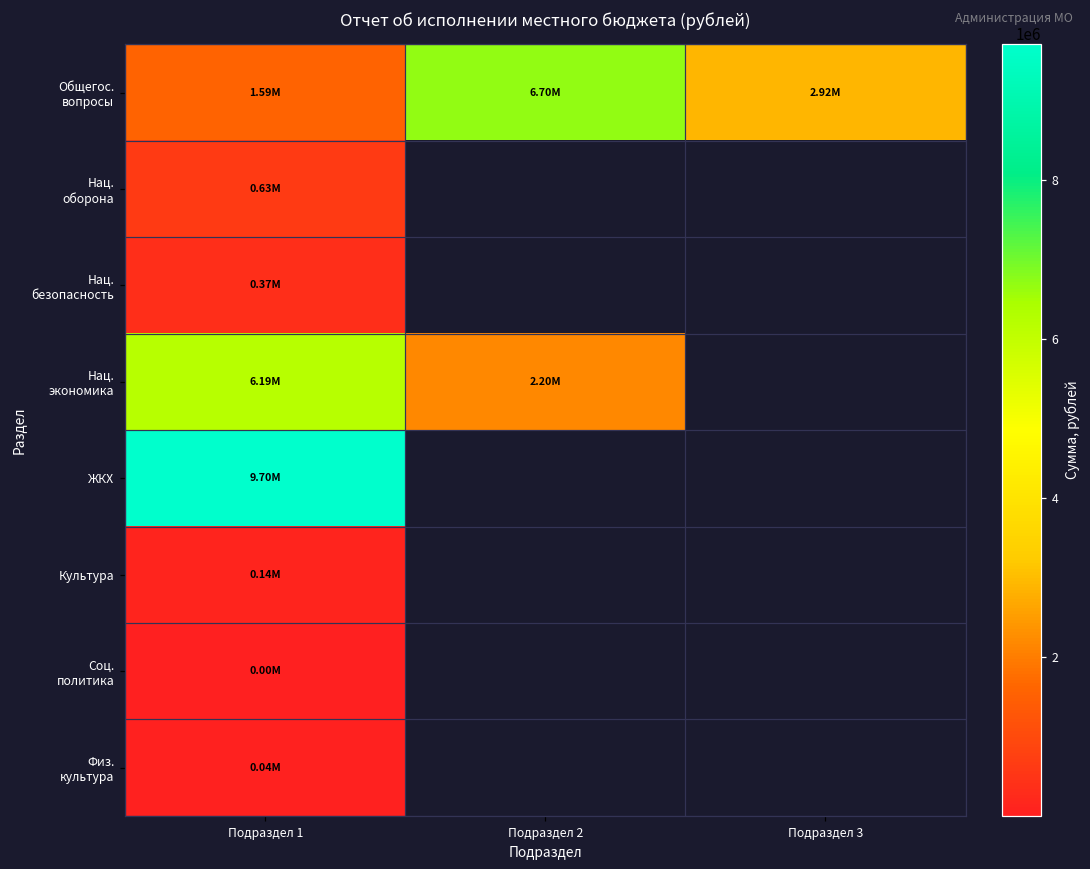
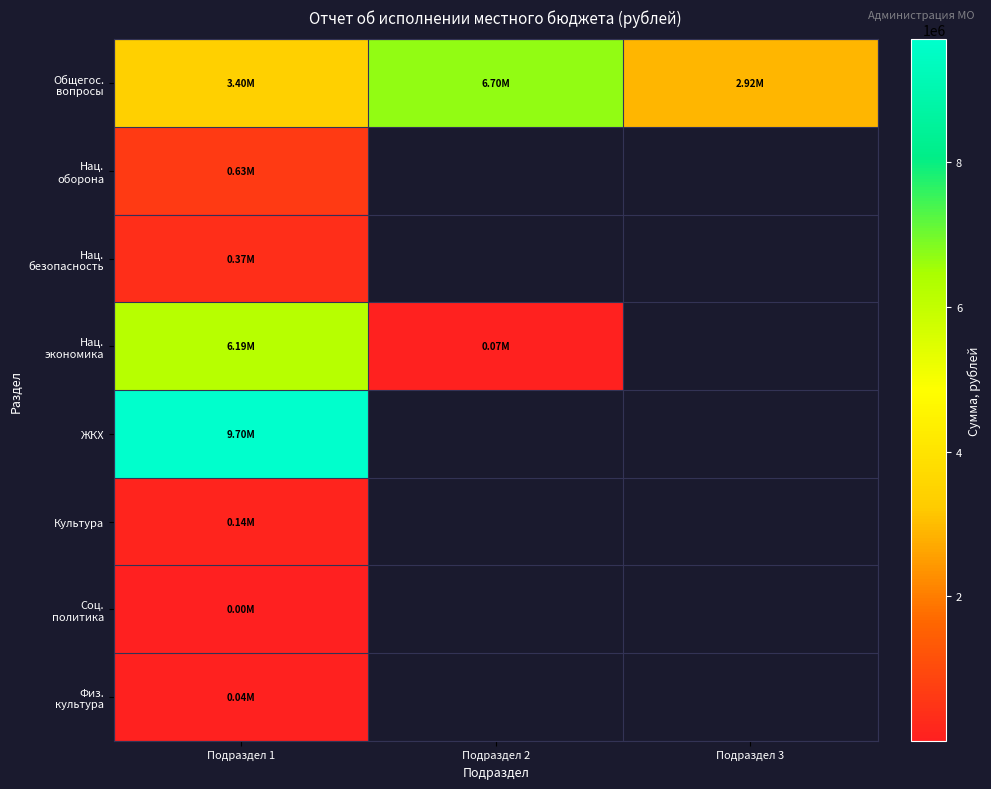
Общегос. вопросы, Подраздел 1: 1.59M -> 3.40M
Нац. экономика, Подраздел 2: 2.20M -> 0.07M
